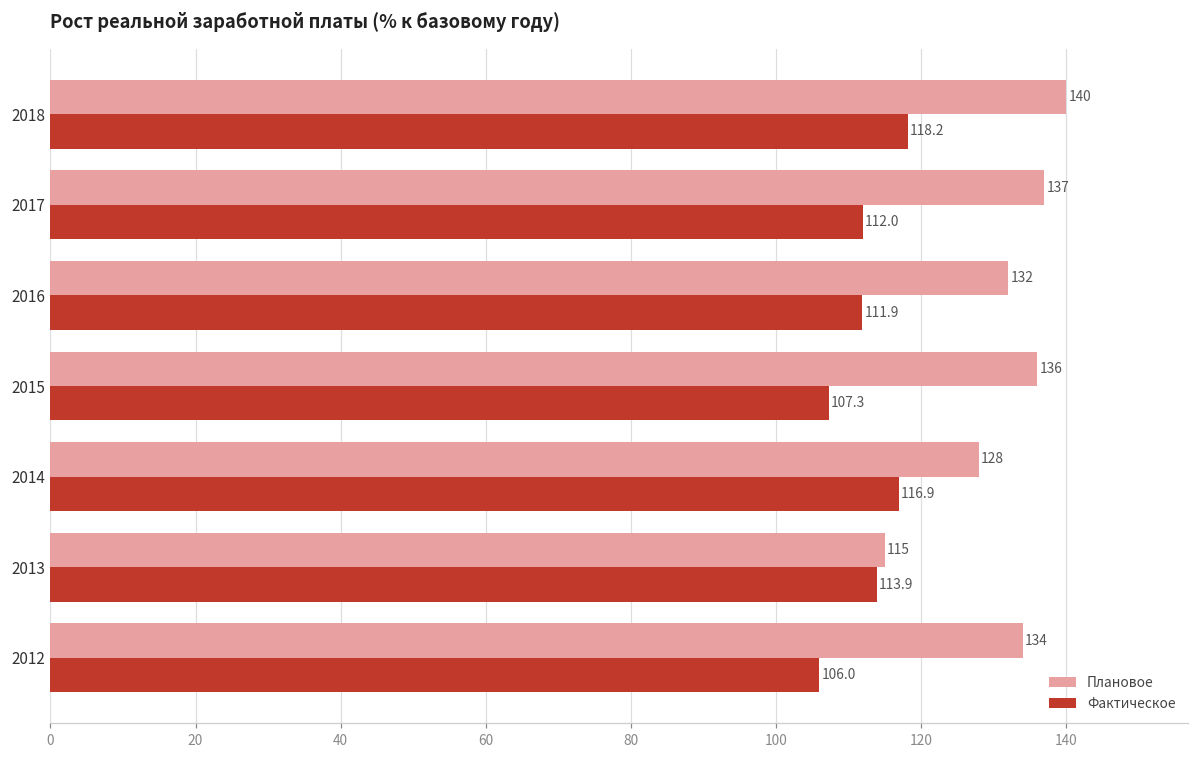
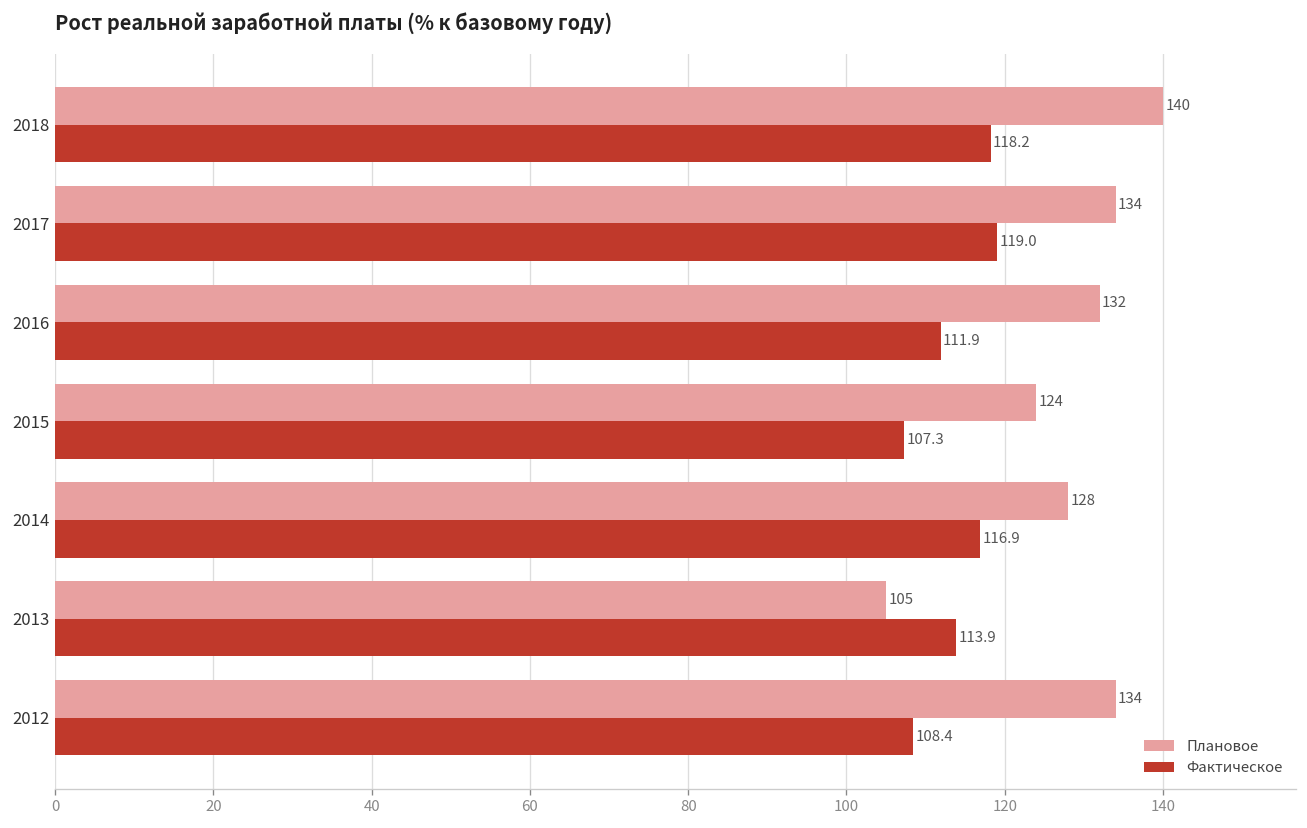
Плановое, 2017: 137 -> 134
Фактическое, 2017: 112.0 -> 119.0
Плановое, 2015: 136 -> 124
Плановое, 2013: 115 -> 105
Фактическое, 2012: 106.0 -> 108.4
